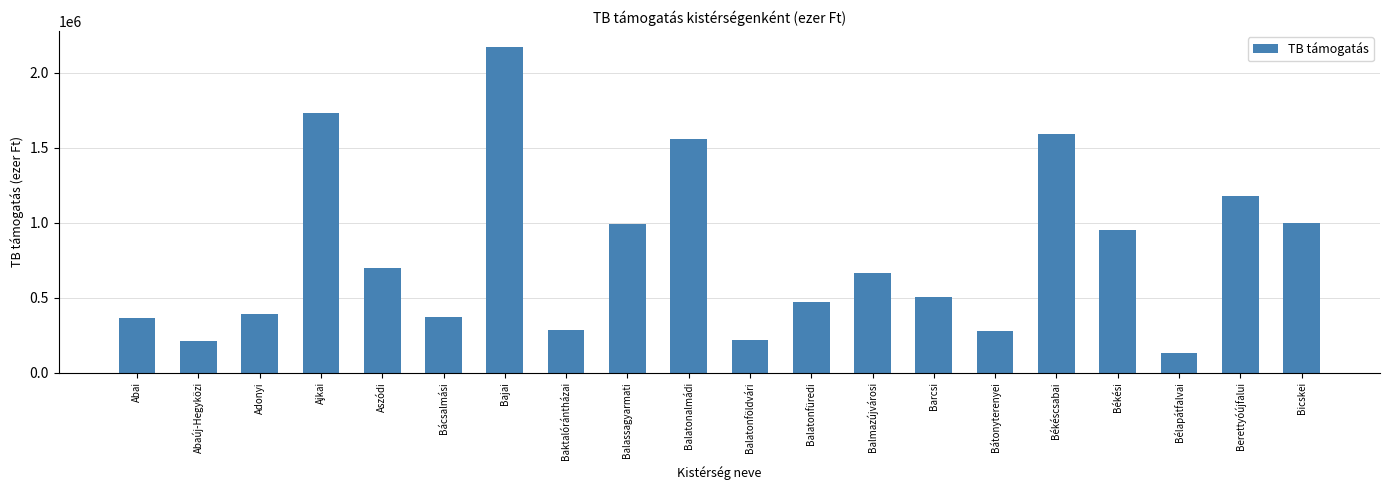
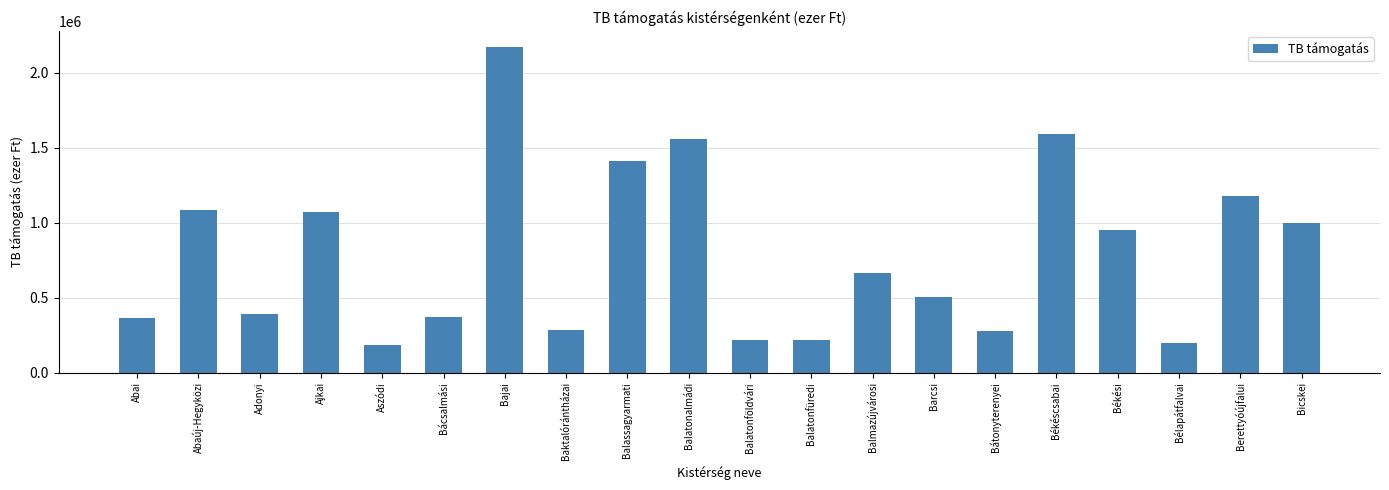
Abaúj-Hegyközi: 210000 -> 1080000
Ajkai: 1730000 -> 1070000
Aszódi: 700000 -> 180000
Balassagyarmati: 990000 -> 1410000
Balatonfüredi: 470000 -> 220000
Bélapátfalvai: 130000 -> 200000
